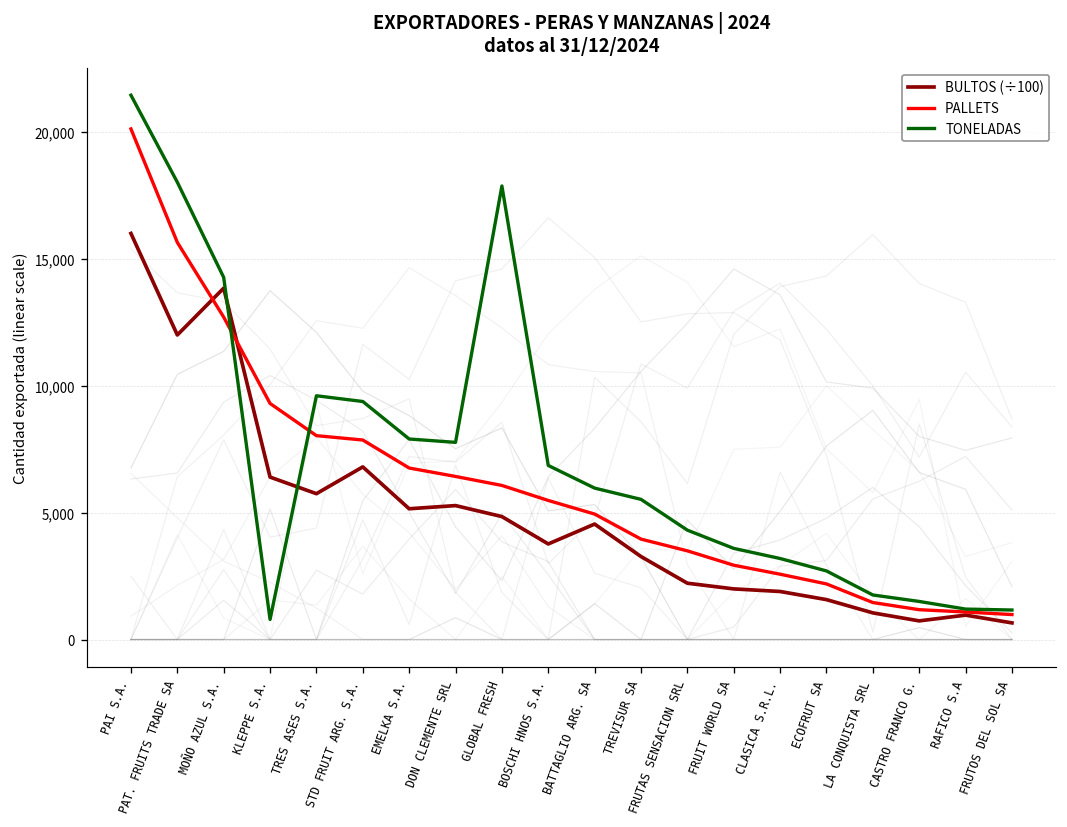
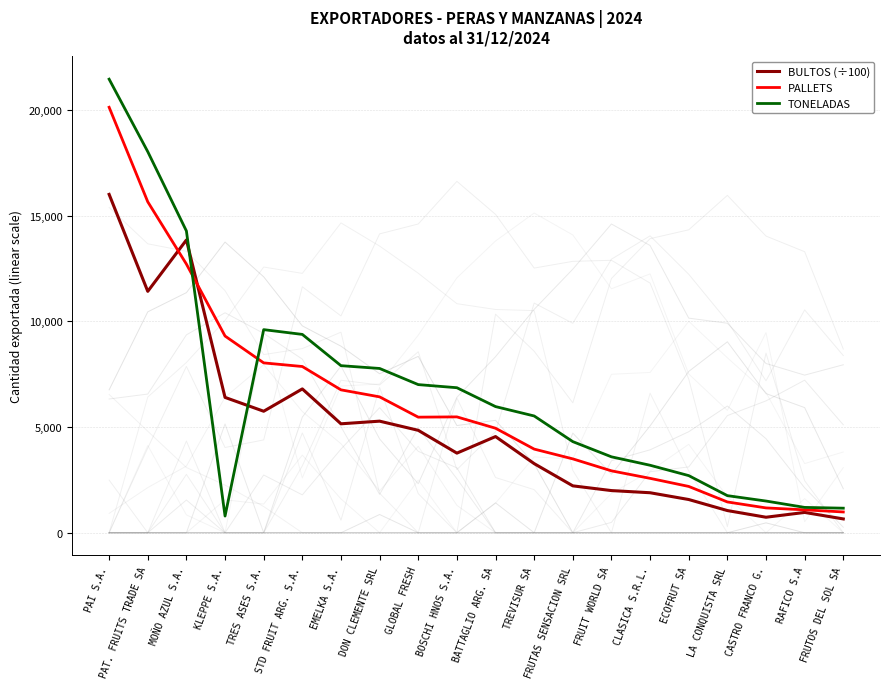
BULTOS (÷100), PAT. FRUITS TRADE SA: 12,000 -> 11,400
PALLETS, GLOBAL FRESH: 6,100 -> 5,500
TONELADAS, GLOBAL FRESH: 17,900 -> 7,000
